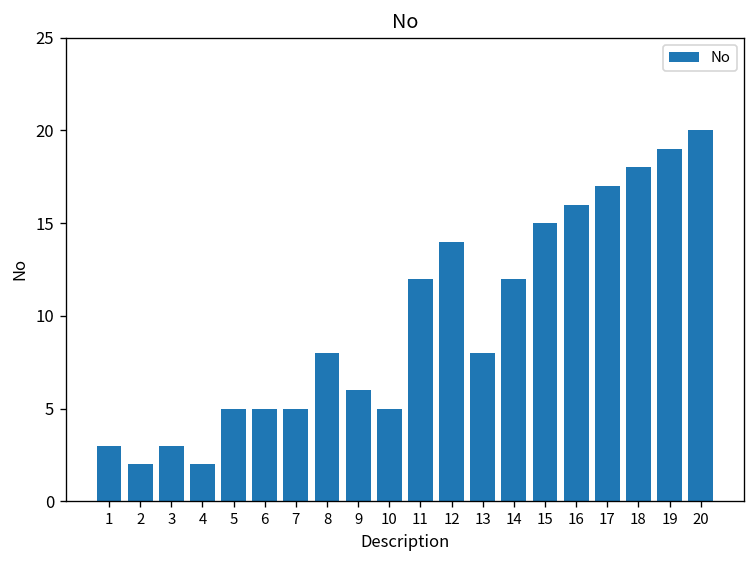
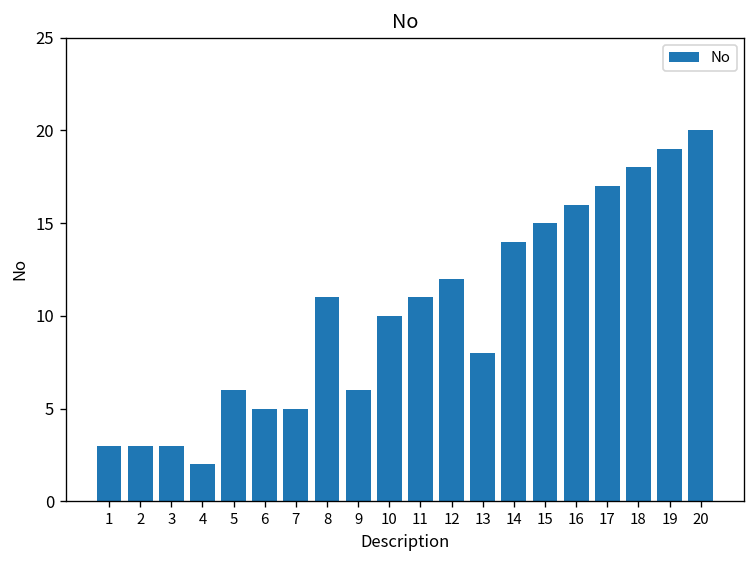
2: 2 -> 3
5: 5 -> 6
8: 8 -> 11
10: 5 -> 10
11: 12 -> 11
12: 14 -> 12
14: 12 -> 14
